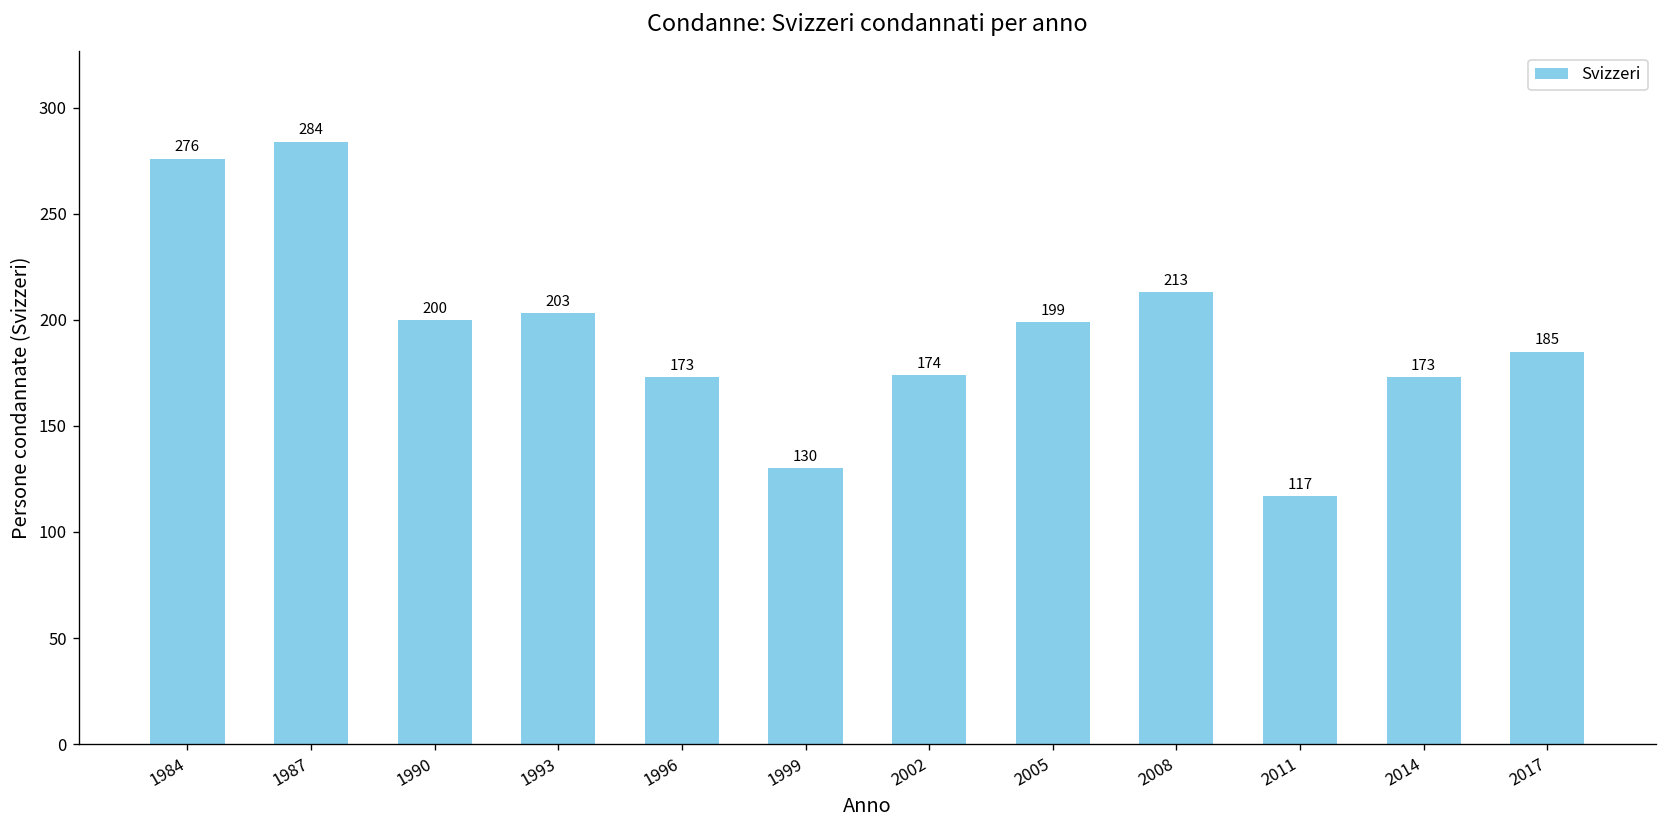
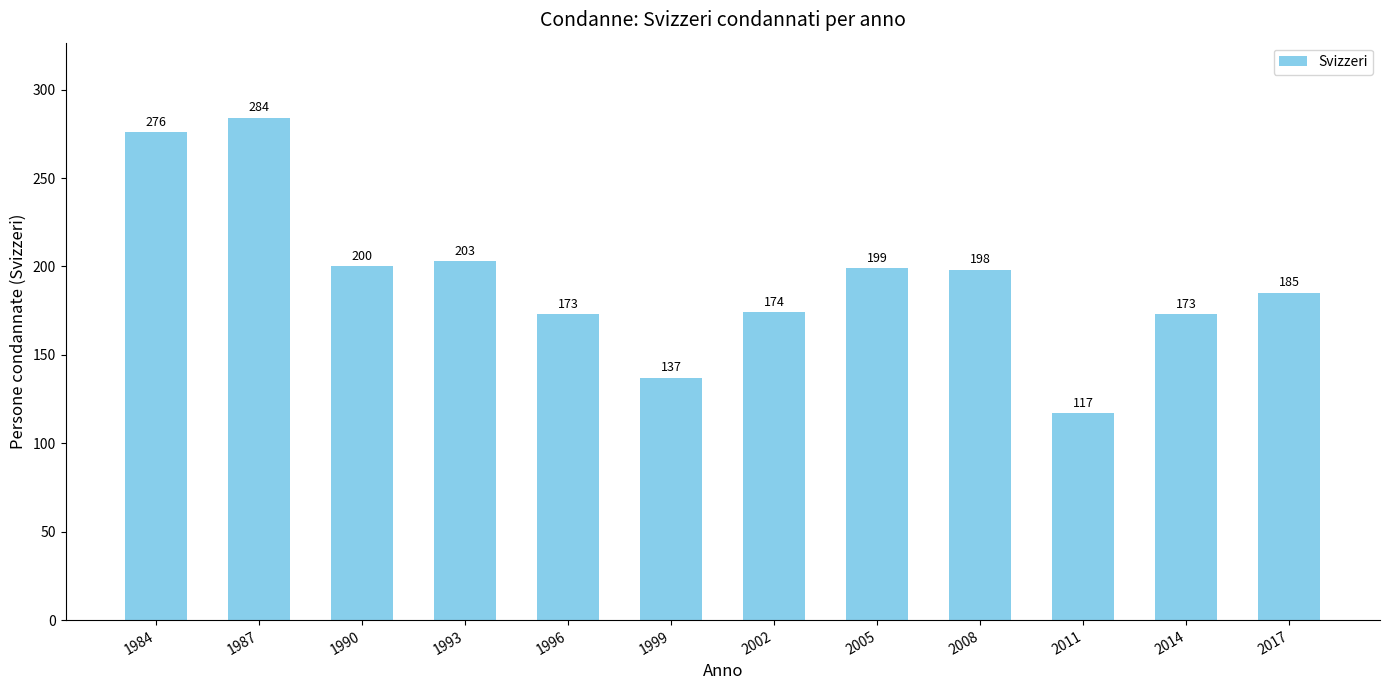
1999: 130 -> 137
2008: 213 -> 198
